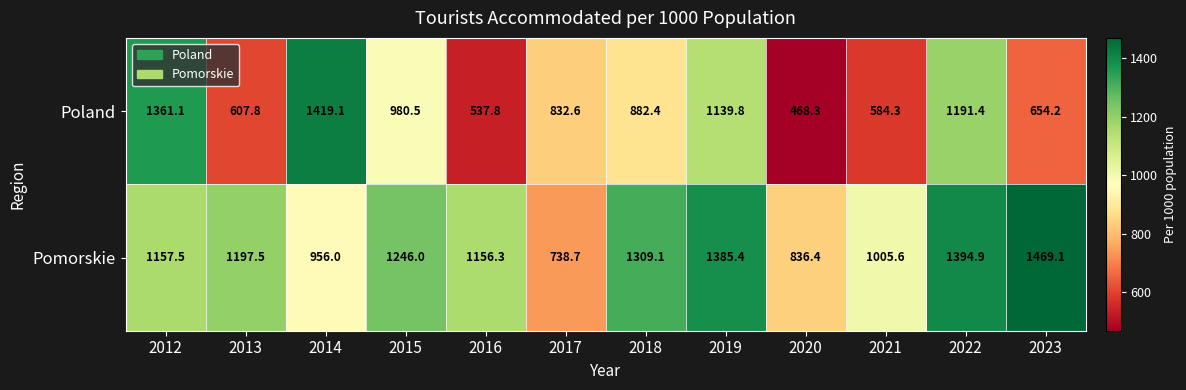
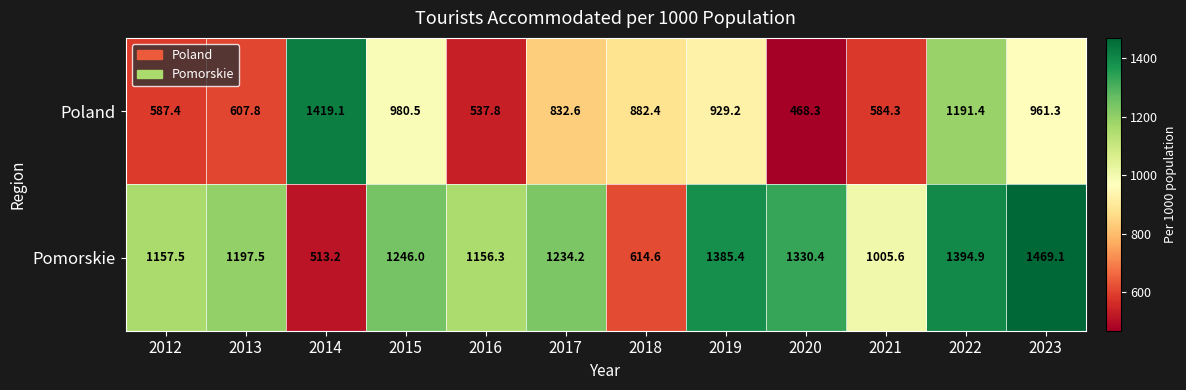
Poland, 2012: 1361.1 -> 587.4
Poland, 2019: 1139.8 -> 929.2
Poland, 2023: 654.2 -> 961.3
Pomorskie, 2014: 956.0 -> 513.2
Pomorskie, 2017: 738.7 -> 1234.2
Pomorskie, 2018: 1309.1 -> 614.6
Pomorskie, 2020: 836.4 -> 1330.4
